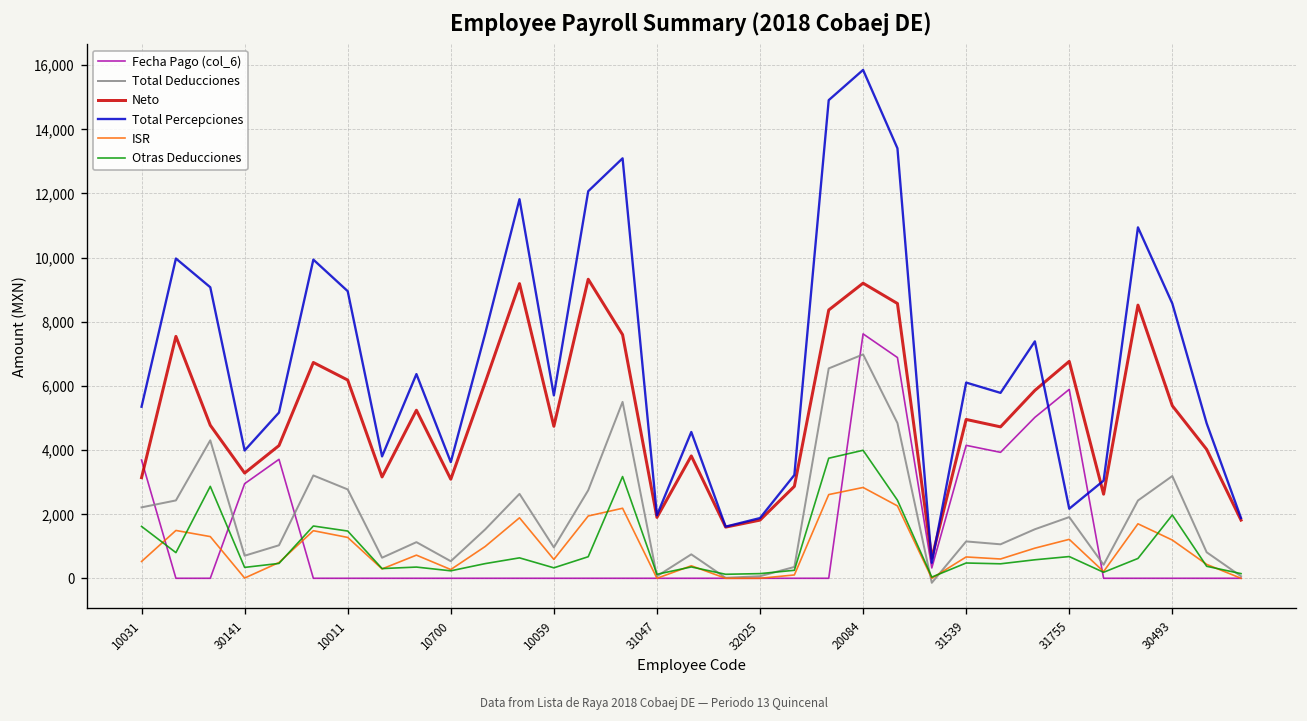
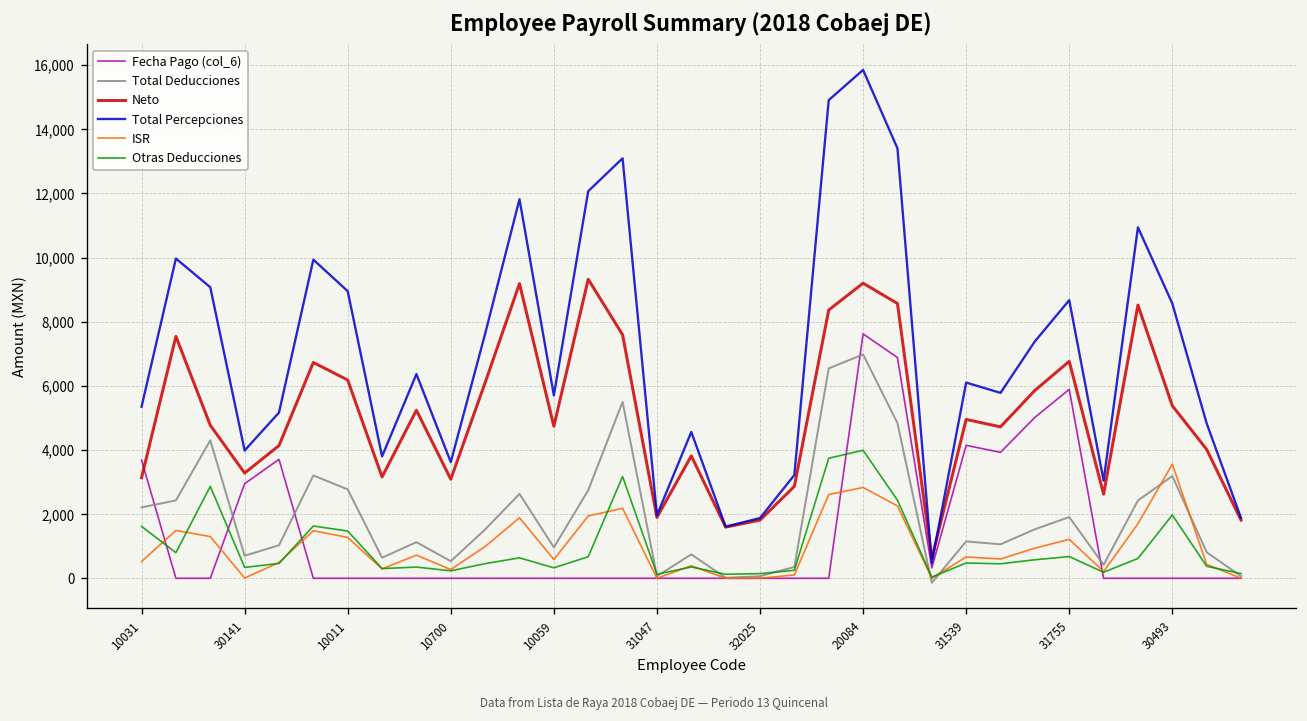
Total Percepciones, 31755: 2,200 -> 8,700
ISR, 30493: 1,200 -> 3,600
